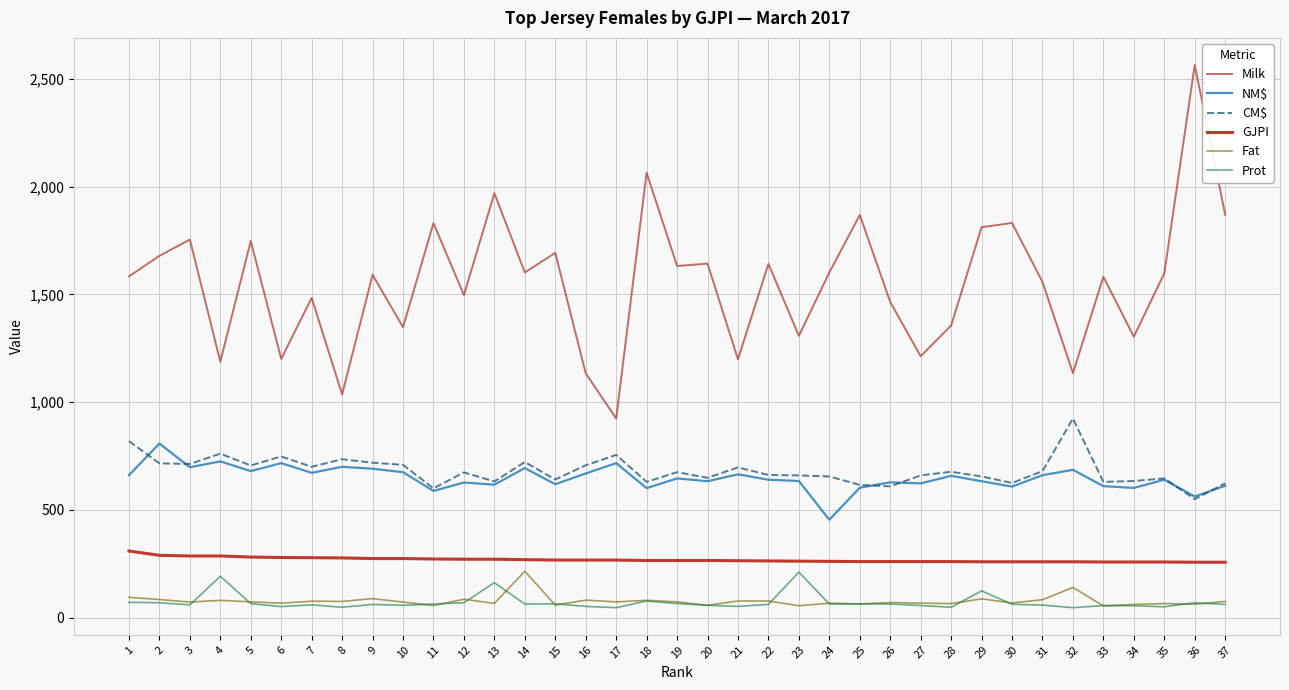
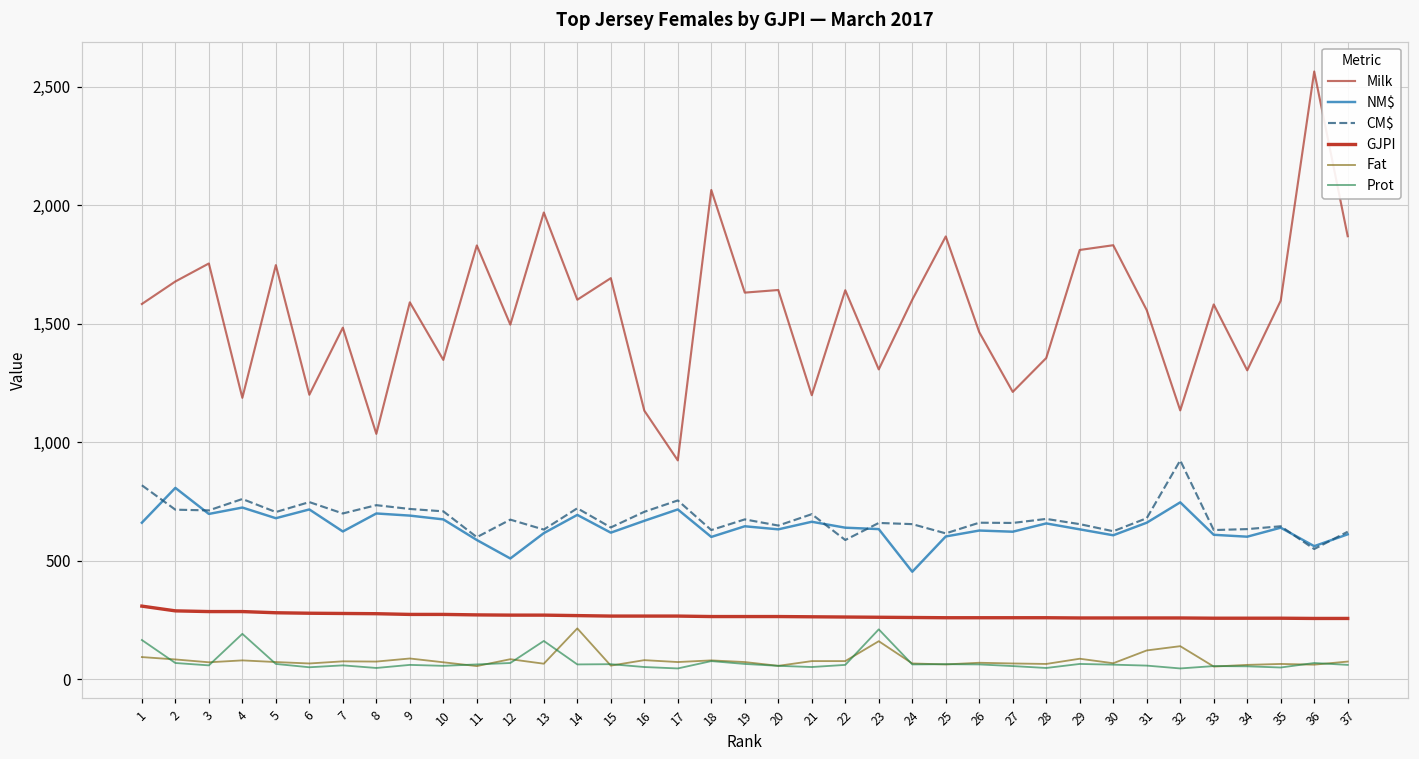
Prot, 1: 70 -> 170
NM$, 7: 670 -> 620
NM$, 12: 630 -> 510
CM$, 22: 660 -> 590
Fat, 23: 60 -> 160
CM$, 26: 610 -> 660
Prot, 29: 120 -> 70
Fat, 31: 80 -> 120
NM$, 32: 690 -> 750
